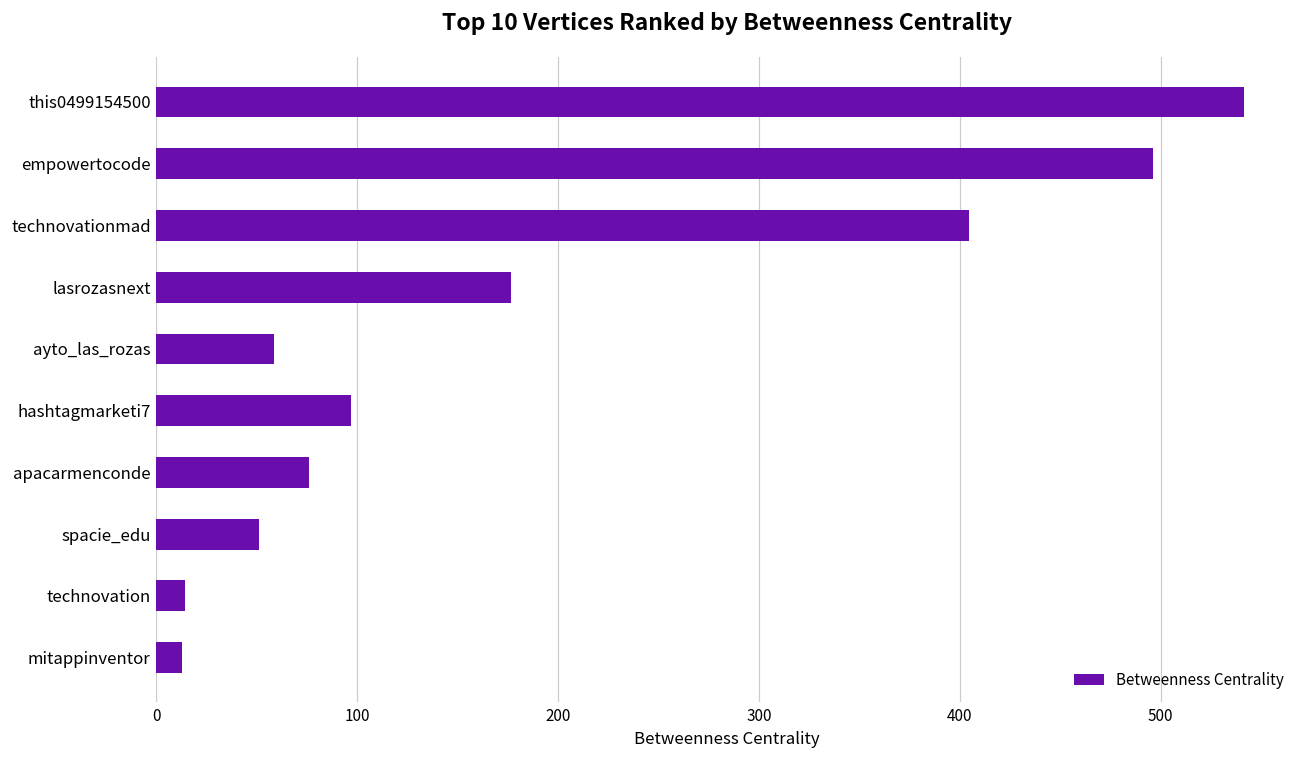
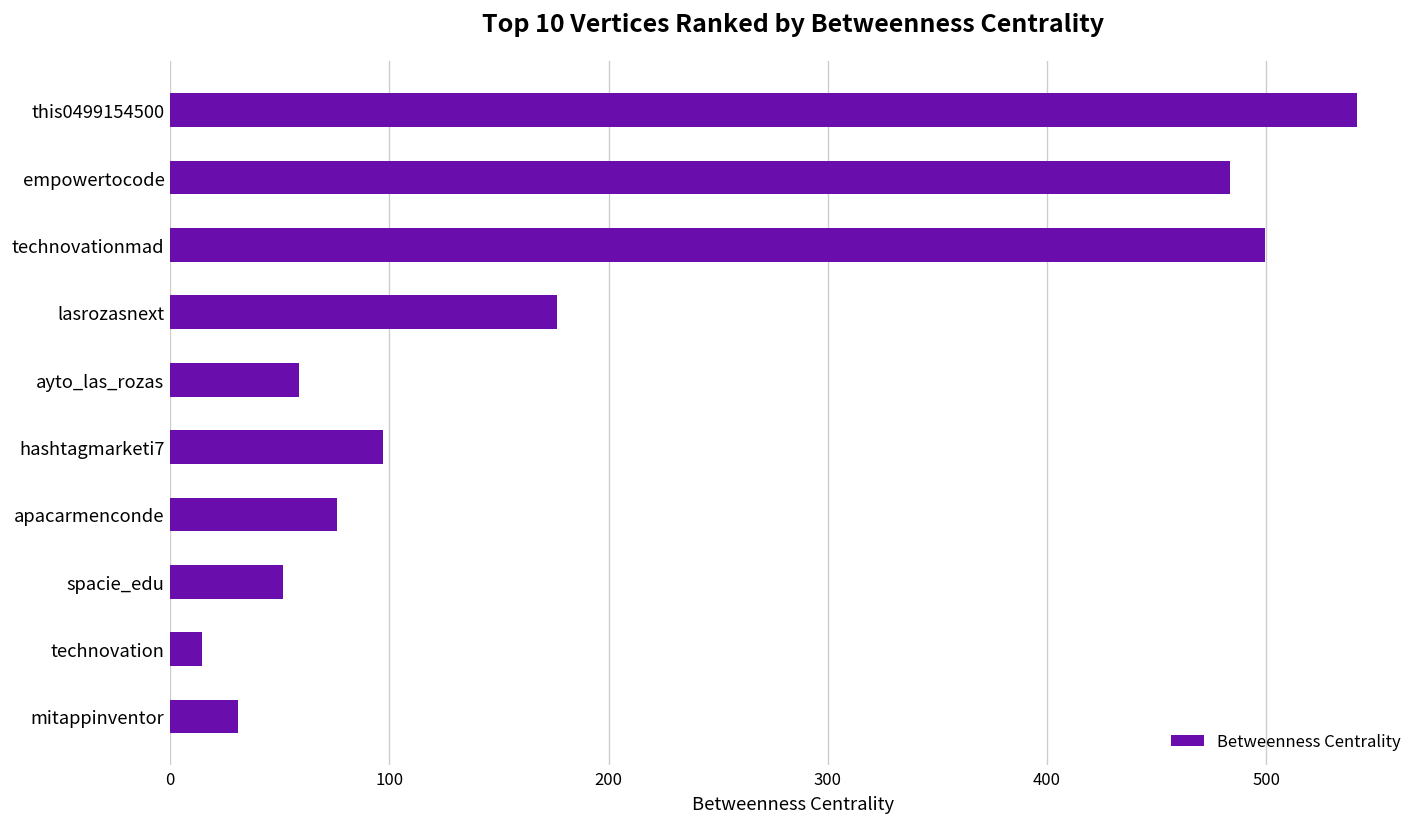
empowertocode: 496 -> 483
technovationmad: 405 -> 499
mitappinventor: 13 -> 31
